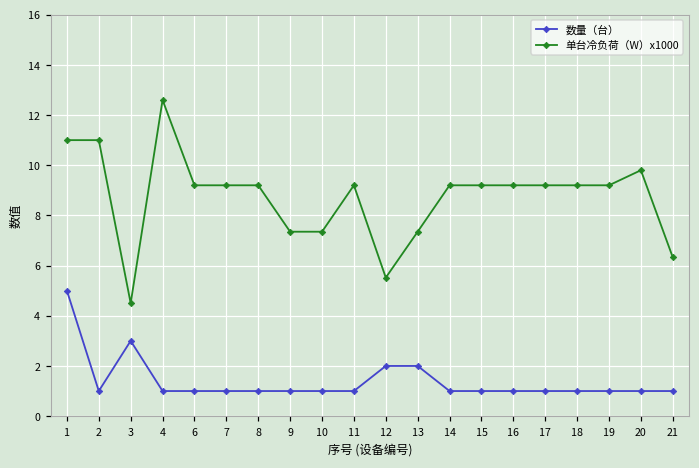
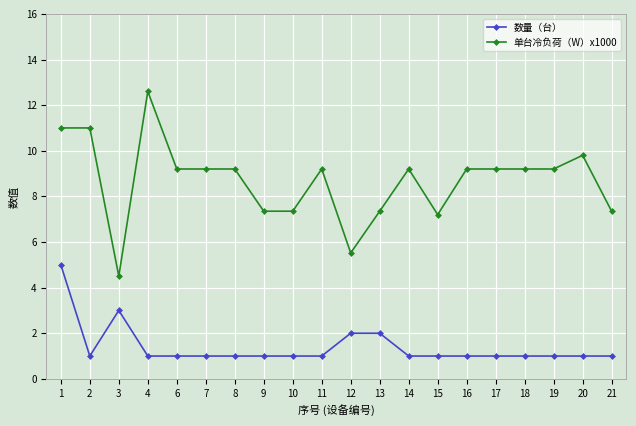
单台冷负荷（W）x1000, 15: 9.2 -> 7.2
单台冷负荷（W）x1000, 21: 6.3 -> 7.4
